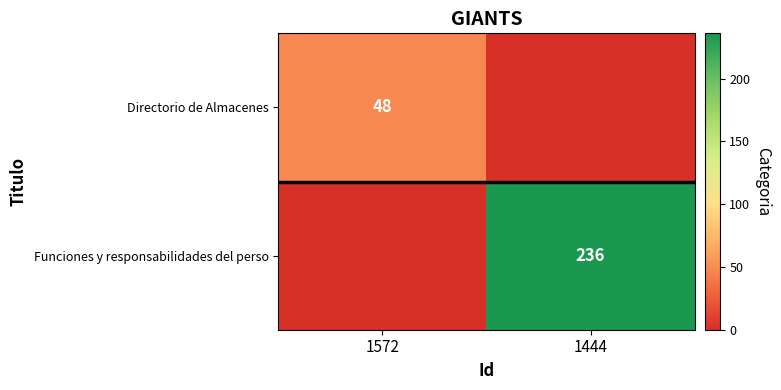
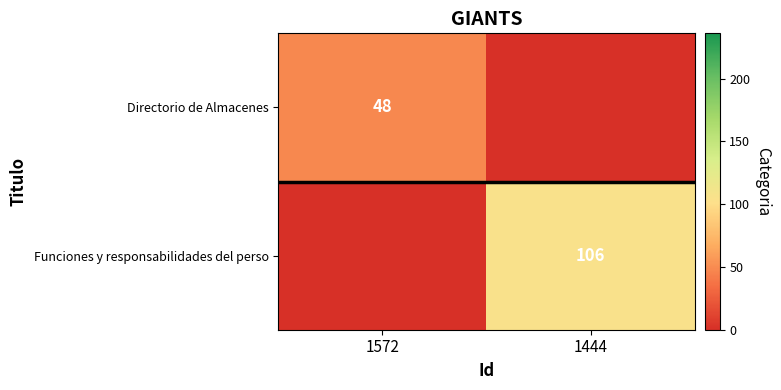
Funciones y responsabilidades del perso, 1444: 236 -> 106
